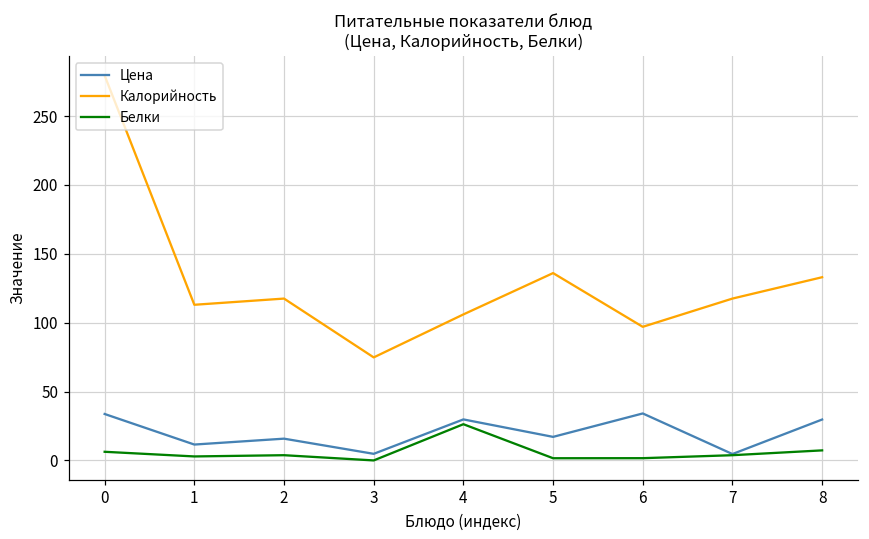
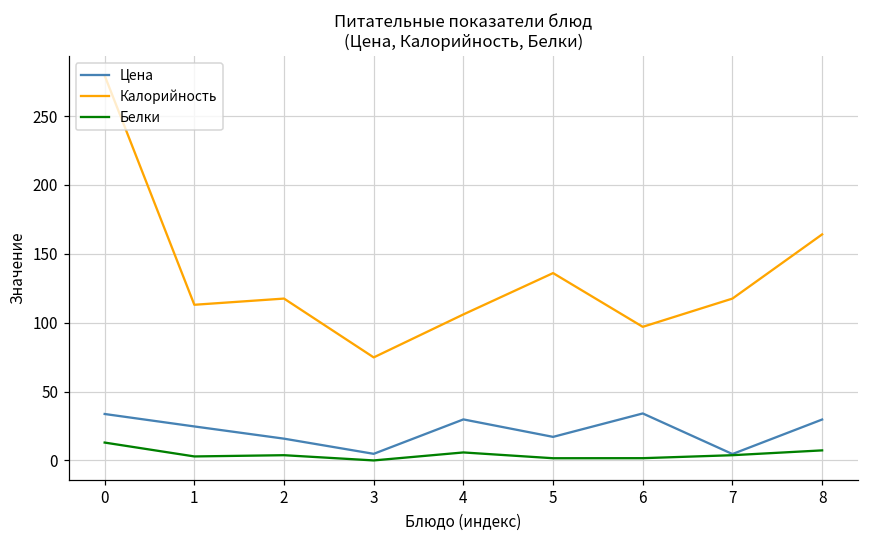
Белки, 0: 6 -> 13
Цена, 1: 12 -> 25
Белки, 4: 26 -> 6
Калорийность, 8: 133 -> 164
